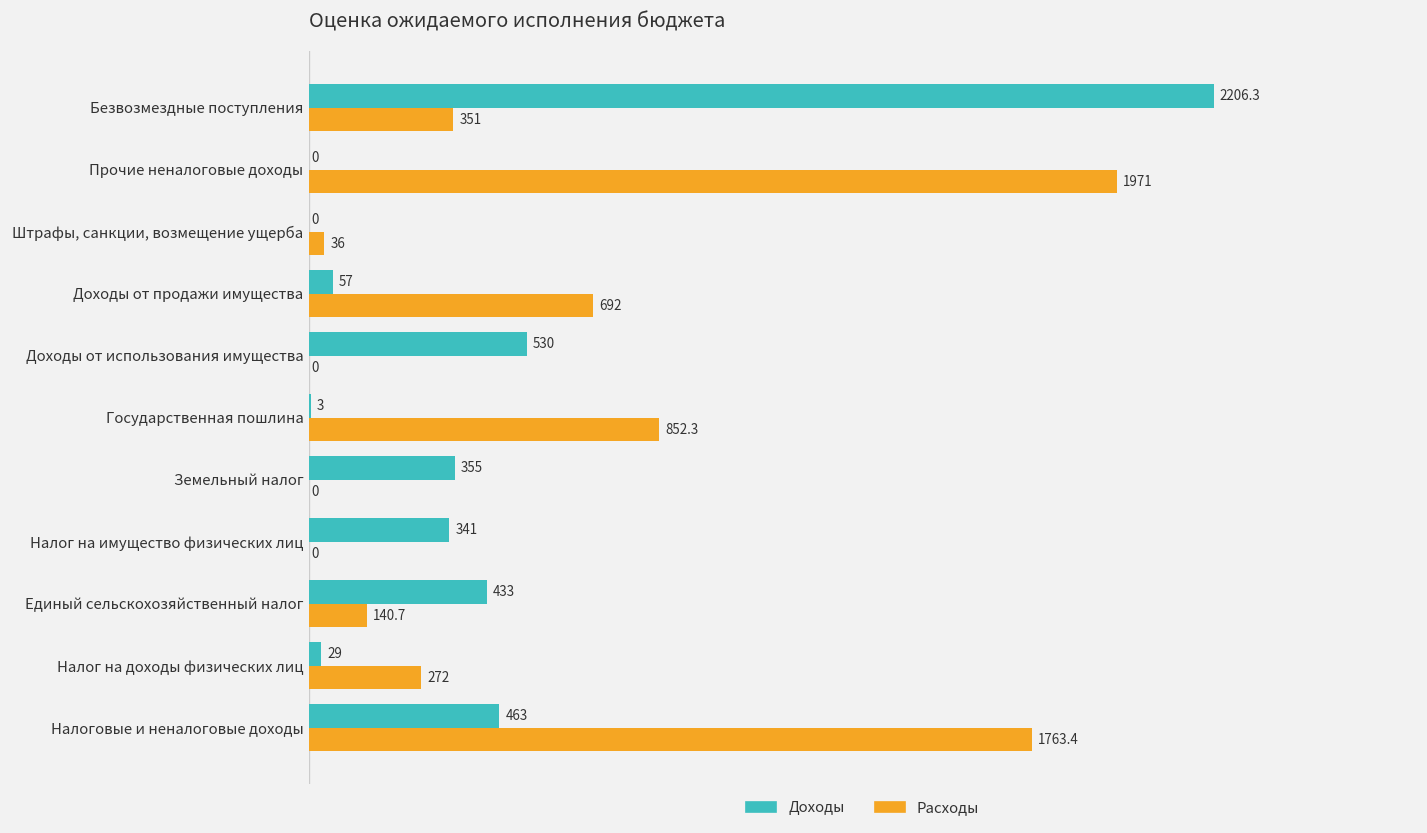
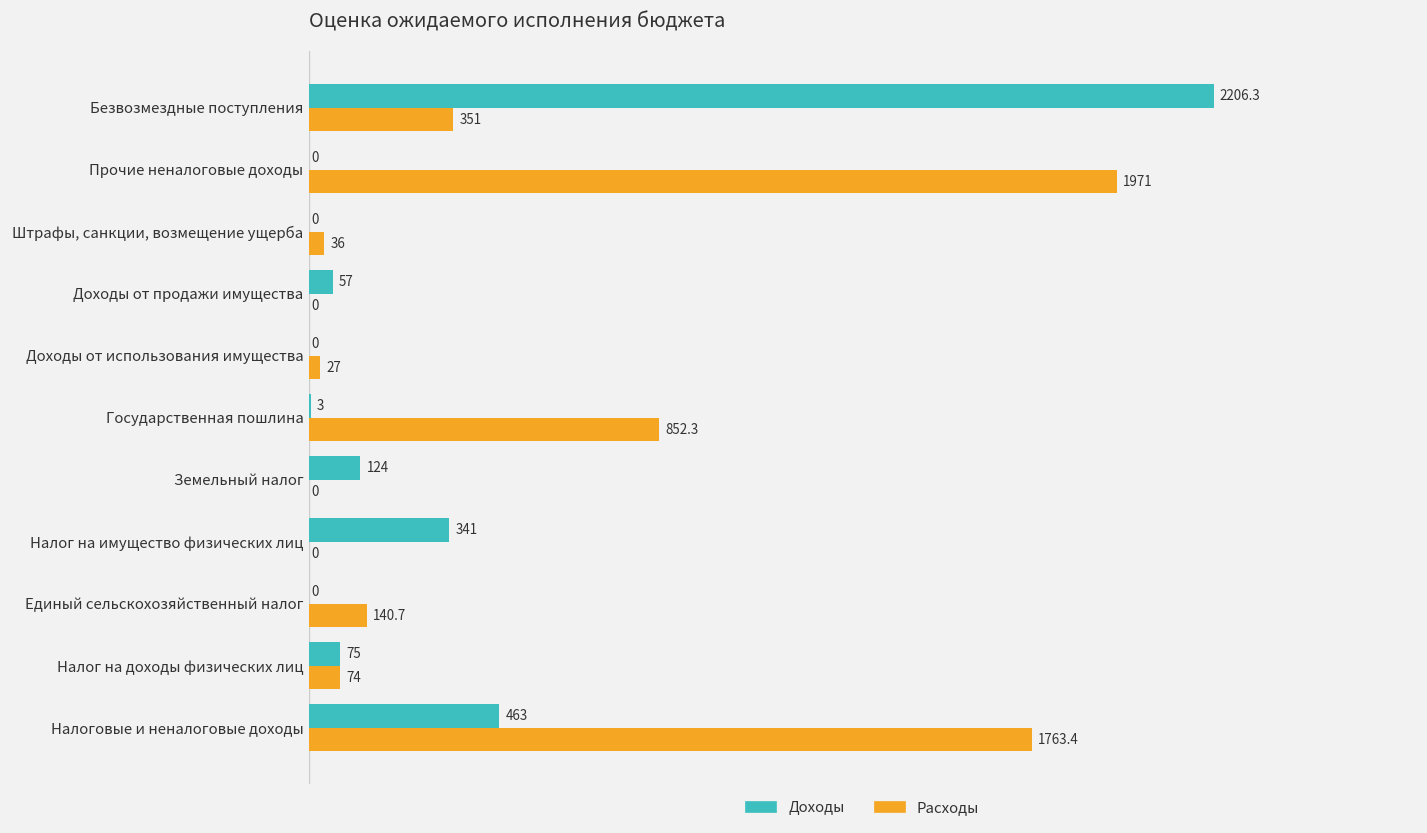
Расходы, Доходы от продажи имущества: 692 -> 0
Доходы, Доходы от использования имущества: 530 -> 0
Расходы, Доходы от использования имущества: 0 -> 27
Доходы, Земельный налог: 355 -> 124
Доходы, Единый сельскохозяйственный налог: 433 -> 0
Доходы, Налог на доходы физических лиц: 29 -> 75
Расходы, Налог на доходы физических лиц: 272 -> 74
